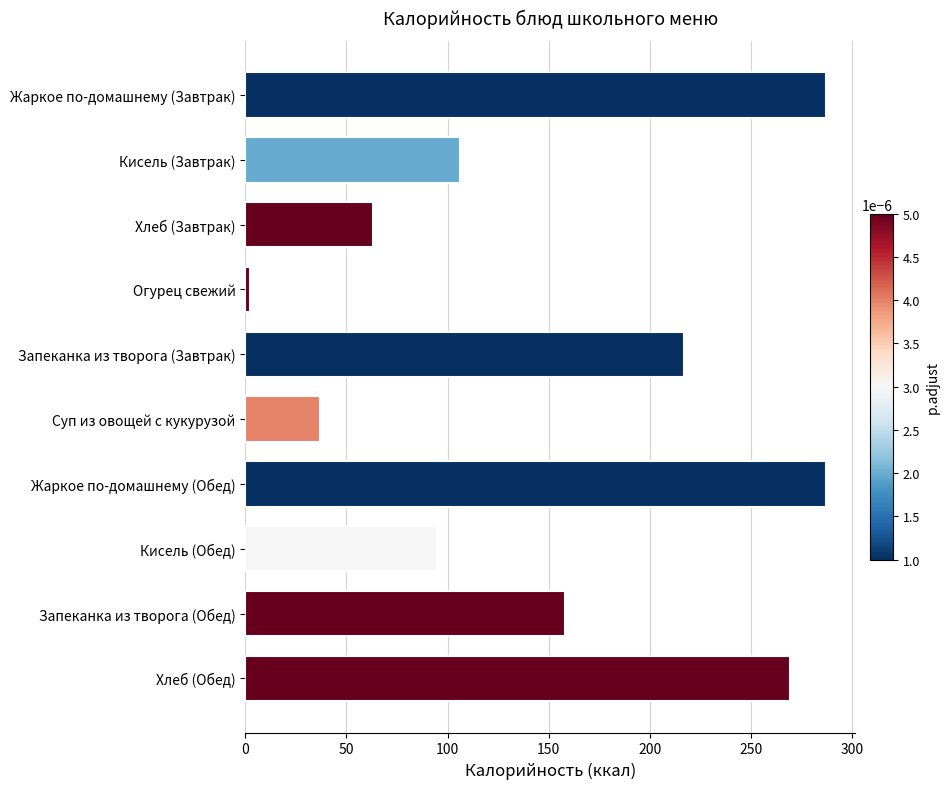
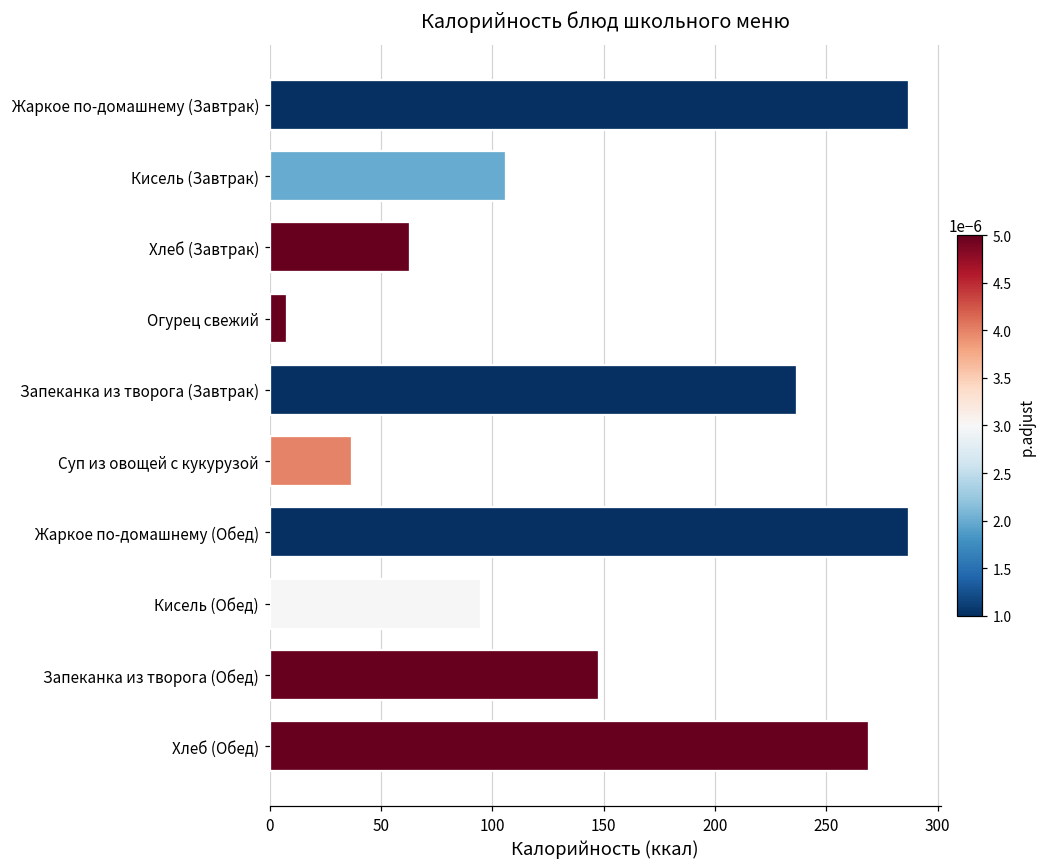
Огурец свежий: 2 -> 8
Запеканка из творога (Завтрак): 217 -> 237
Запеканка из творога (Обед): 158 -> 148
